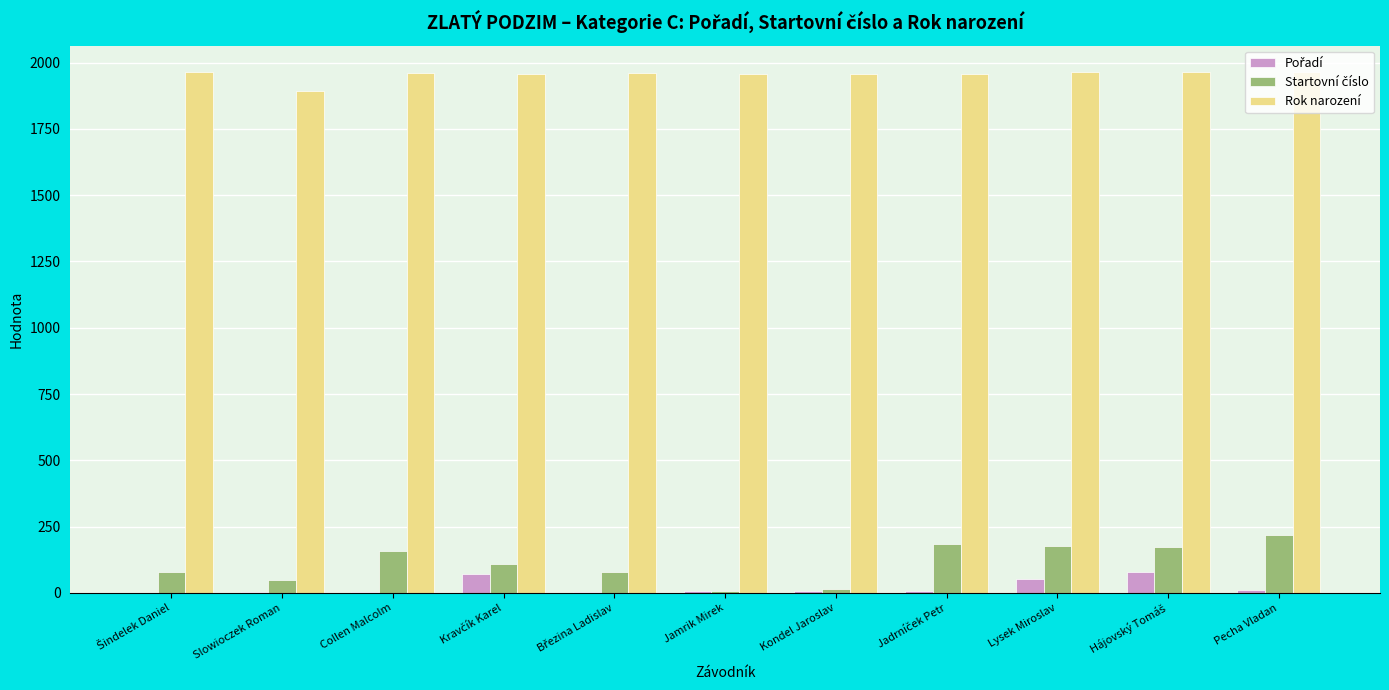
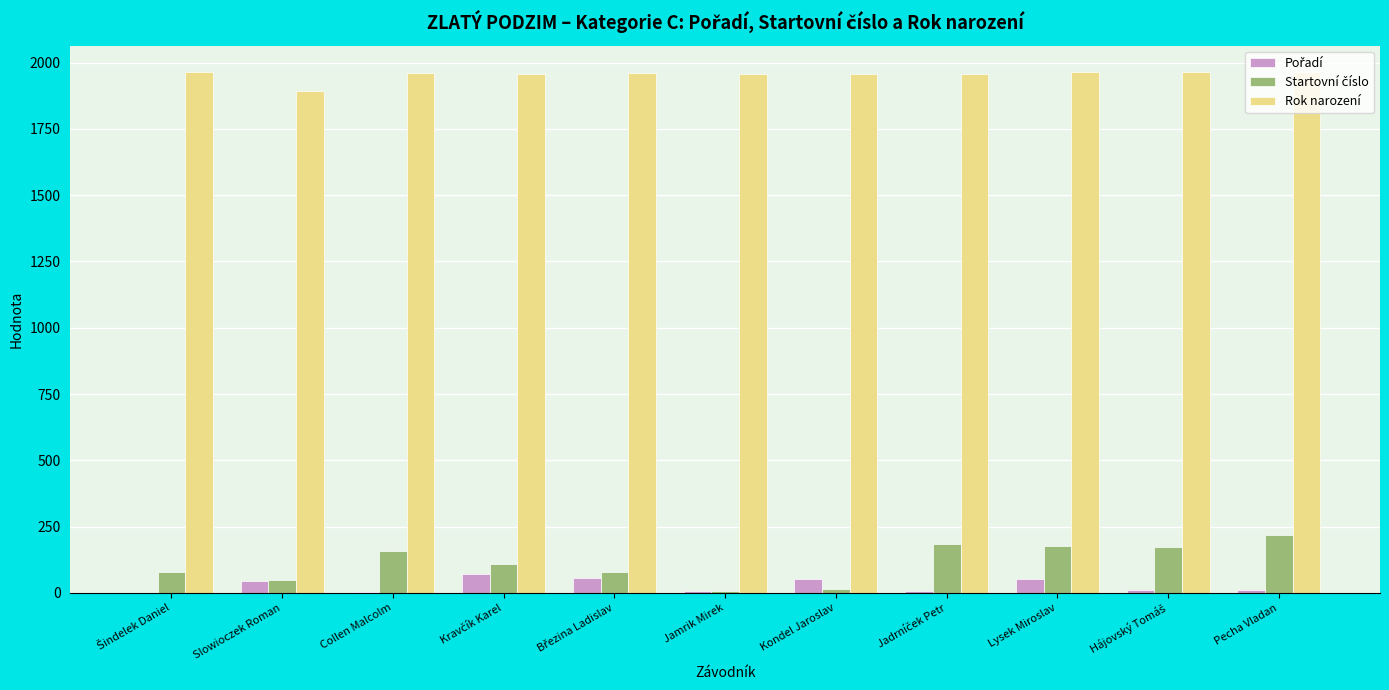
Pořadí, Slowioczek Roman: 0 -> 40
Pořadí, Březina Ladislav: 10 -> 60
Pořadí, Kondel Jaroslav: 10 -> 50
Pořadí, Hájovský Tomáš: 80 -> 10
